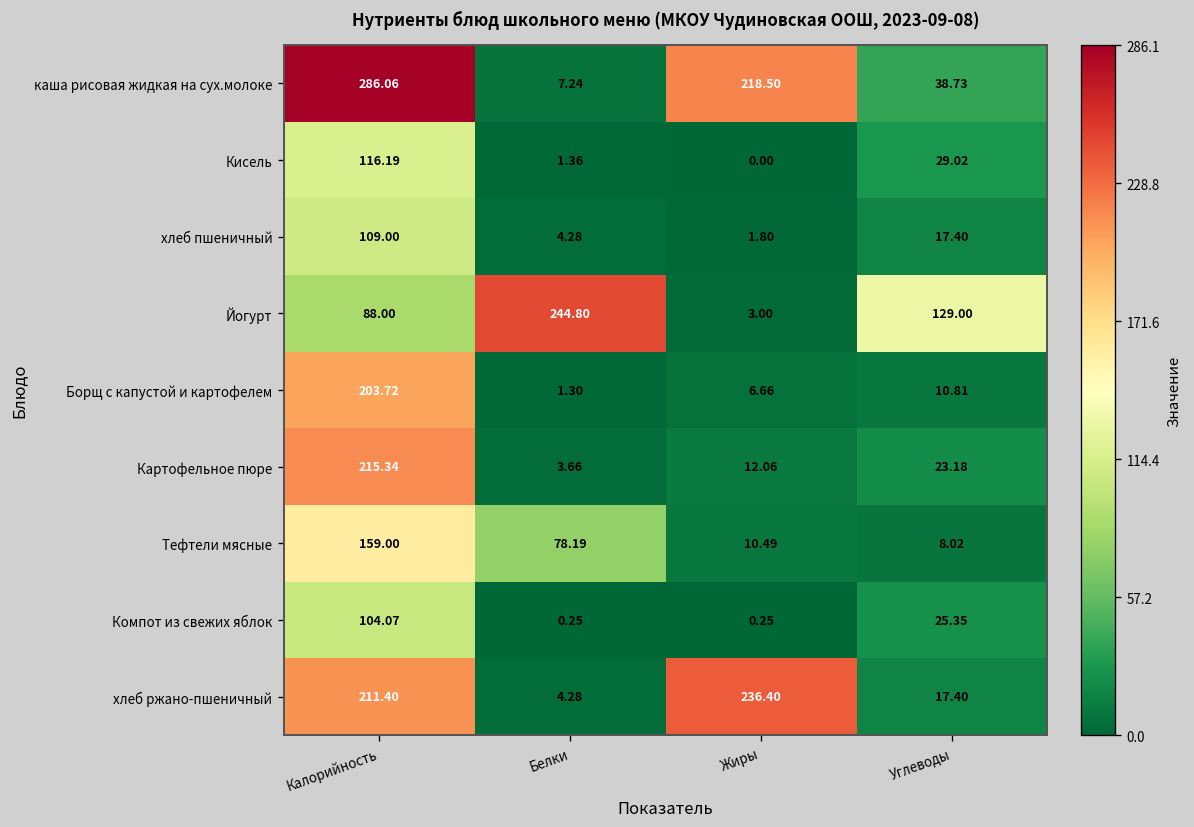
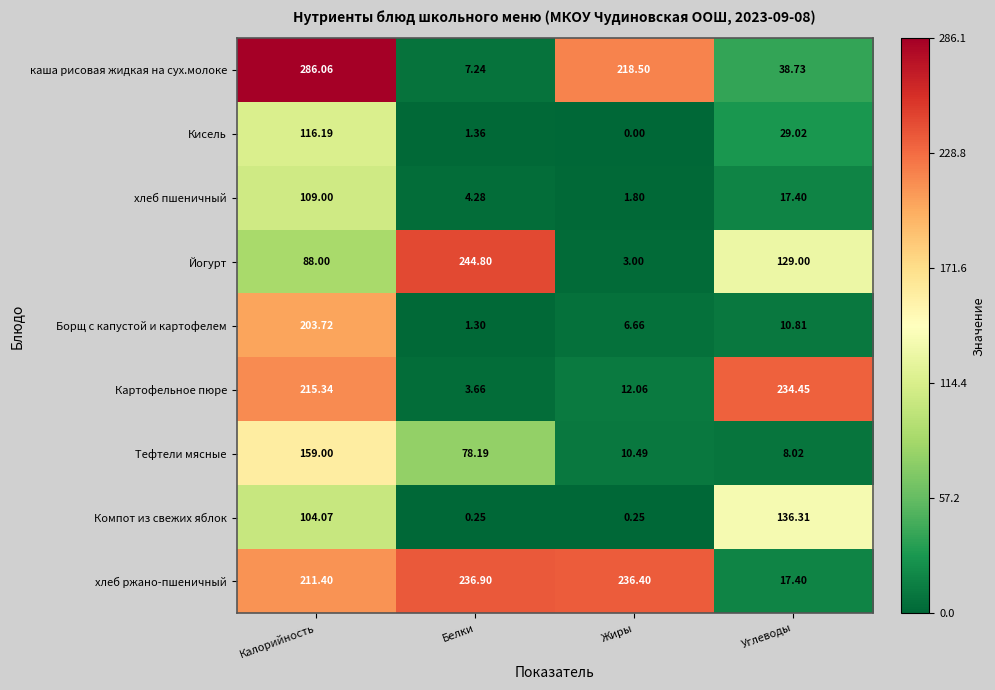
Картофельное пюре, Углеводы: 23.18 -> 234.45
Компот из свежих яблок, Углеводы: 25.35 -> 136.31
хлеб ржано-пшеничный, Белки: 4.28 -> 236.90
